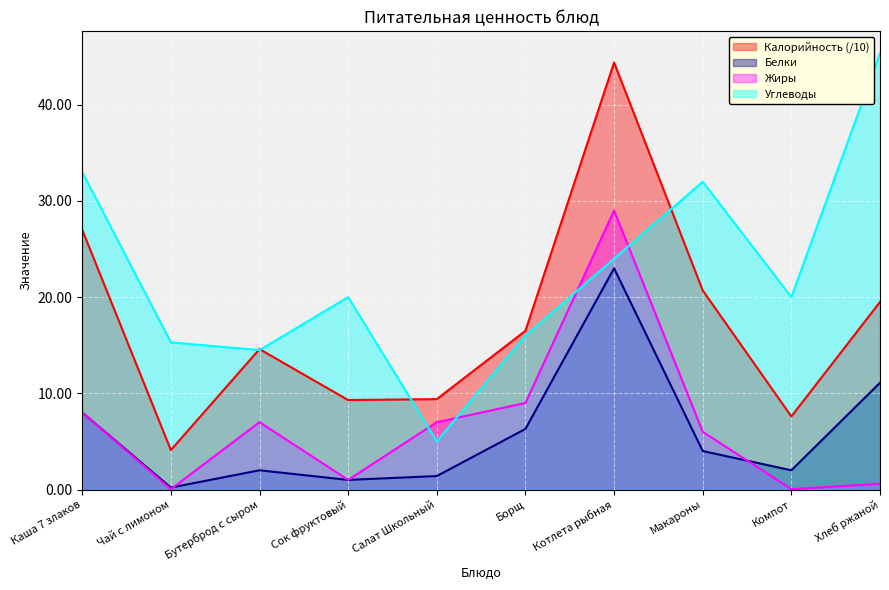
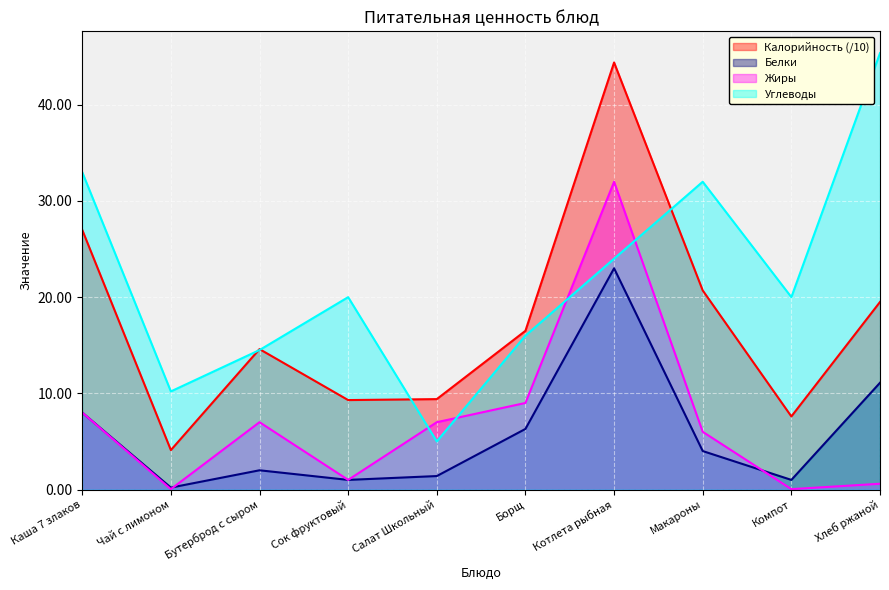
Углеводы, Чай с лимоном: 15 -> 10
Жиры, Котлета рыбная: 29 -> 32
Белки, Компот: 2 -> 1
